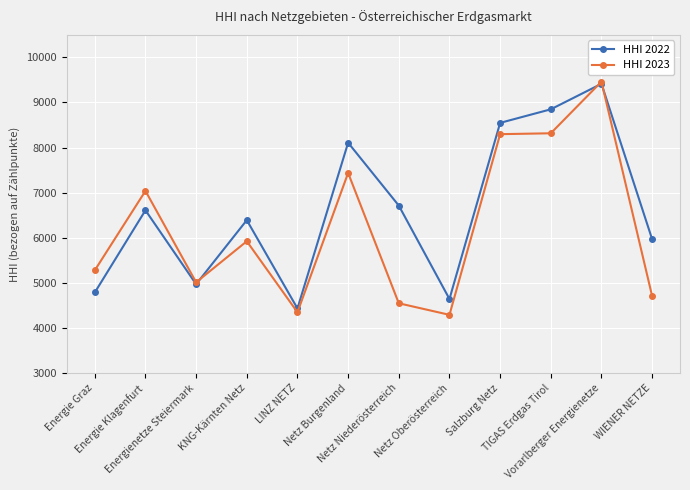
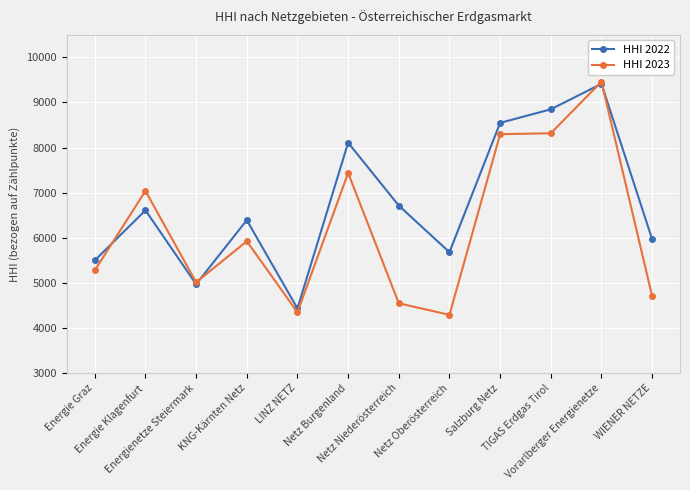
HHI 2022, Energie Graz: 4800 -> 5500
HHI 2022, Netz Oberösterreich: 4600 -> 5700
